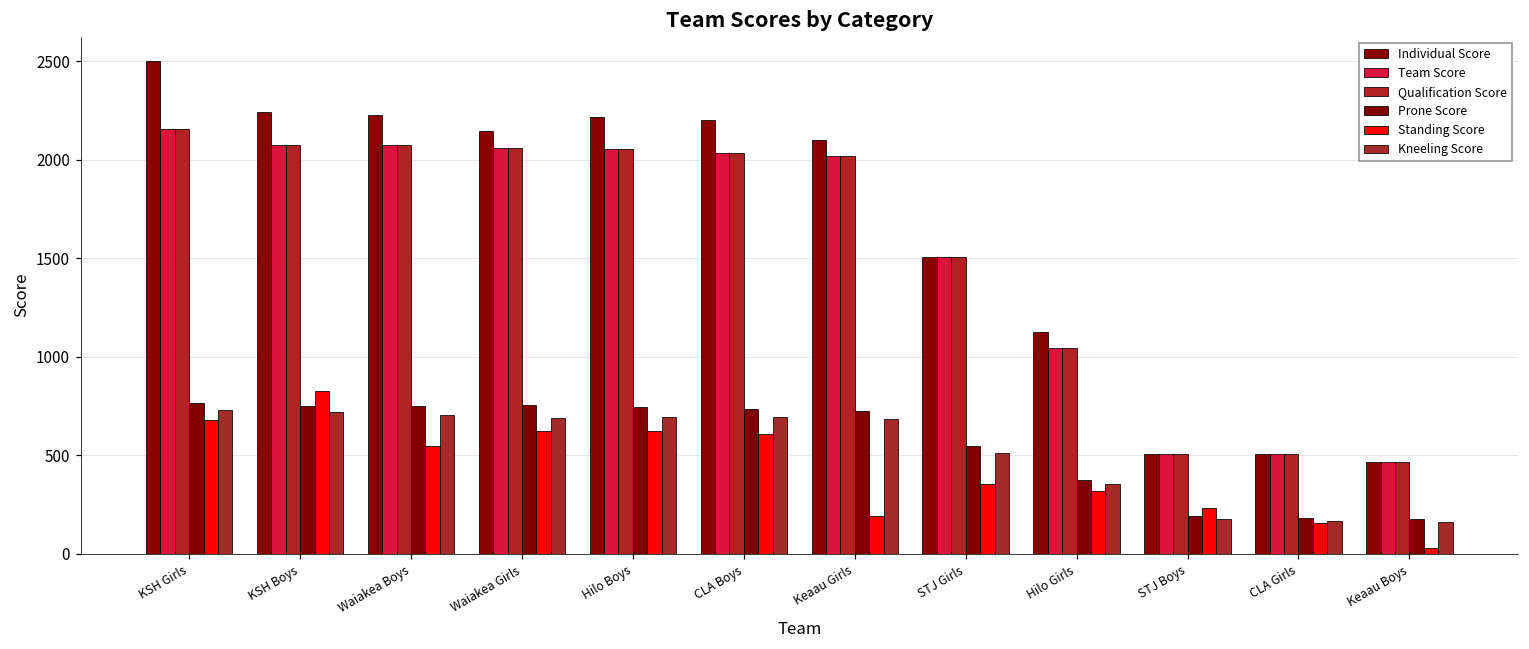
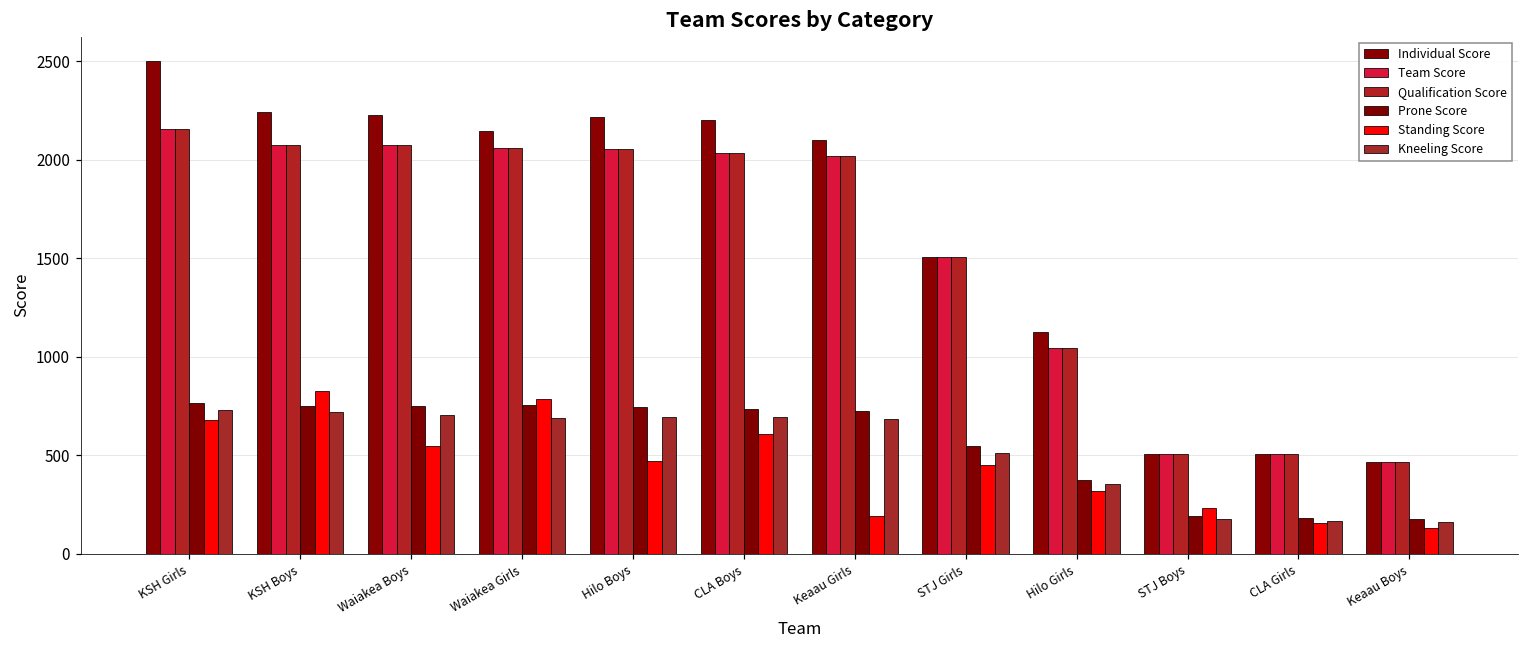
Standing Score, Waiakea Girls: 620 -> 780
Standing Score, Hilo Boys: 620 -> 470
Standing Score, STJ Girls: 350 -> 450
Standing Score, Keaau Boys: 30 -> 130
